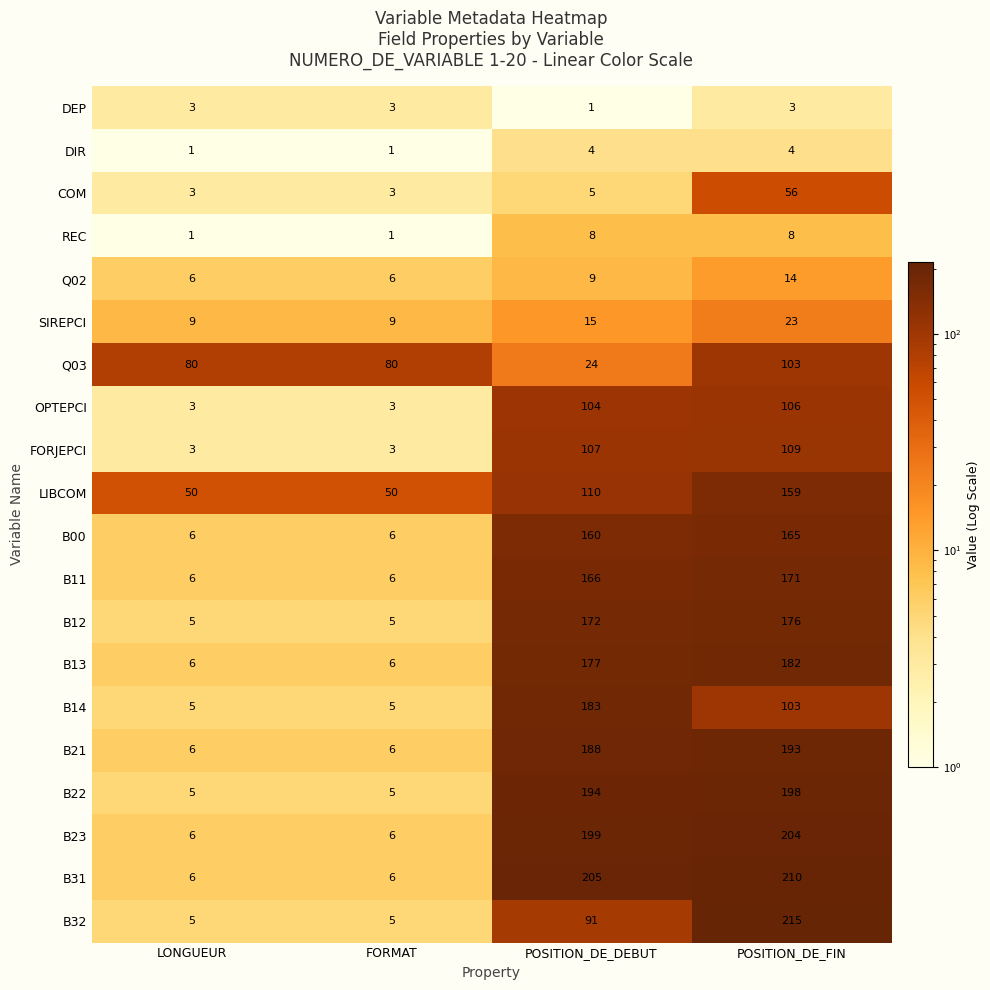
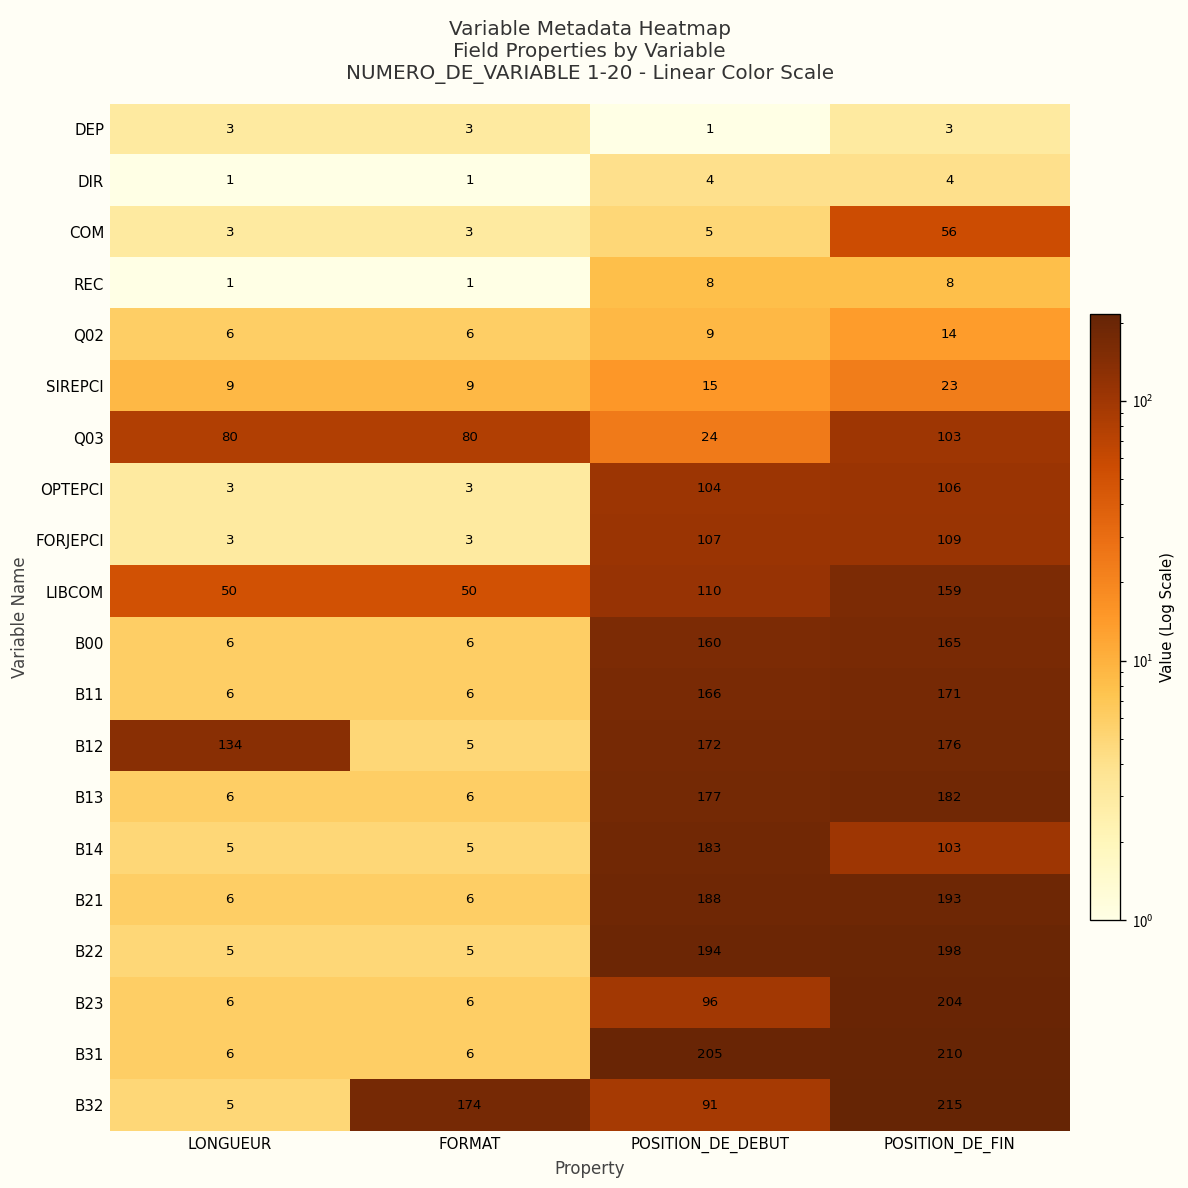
B12, LONGUEUR: 5 -> 134
B23, POSITION_DE_DEBUT: 199 -> 96
B32, FORMAT: 5 -> 174
